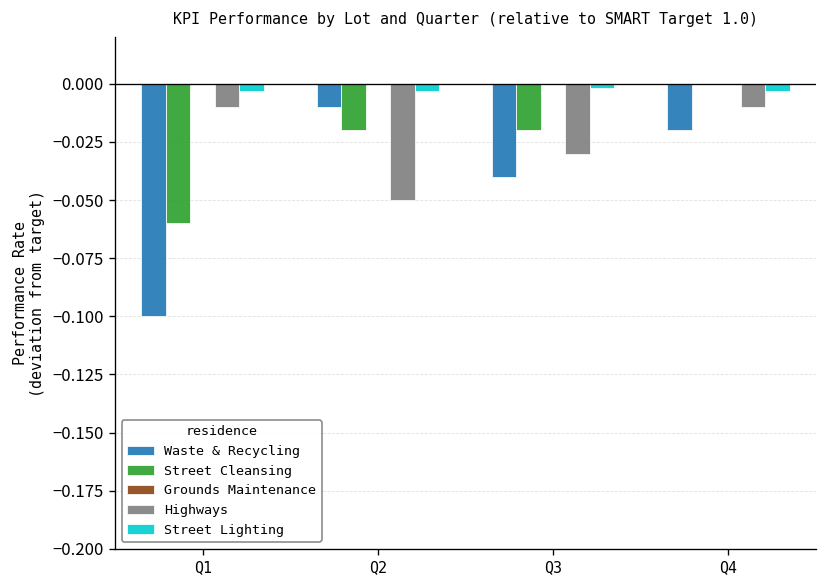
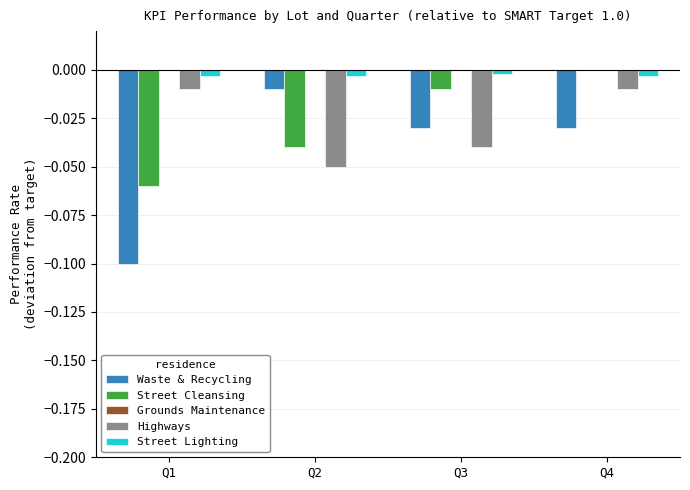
Street Cleansing, Q2: -0.020 -> -0.040
Waste & Recycling, Q3: -0.040 -> -0.030
Street Cleansing, Q3: -0.020 -> -0.010
Highways, Q3: -0.030 -> -0.040
Waste & Recycling, Q4: -0.020 -> -0.030
